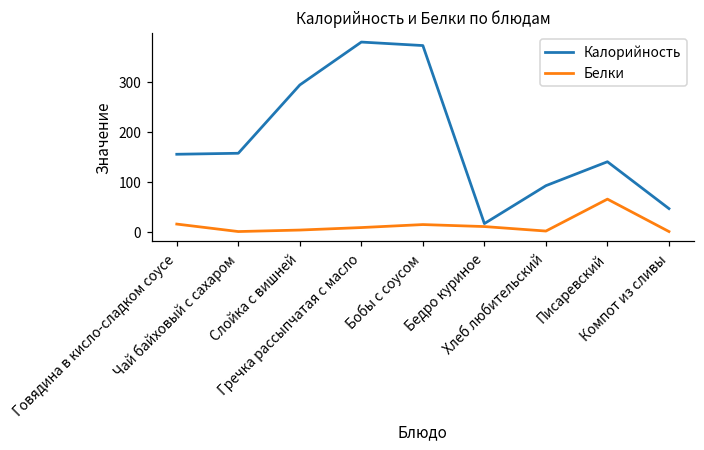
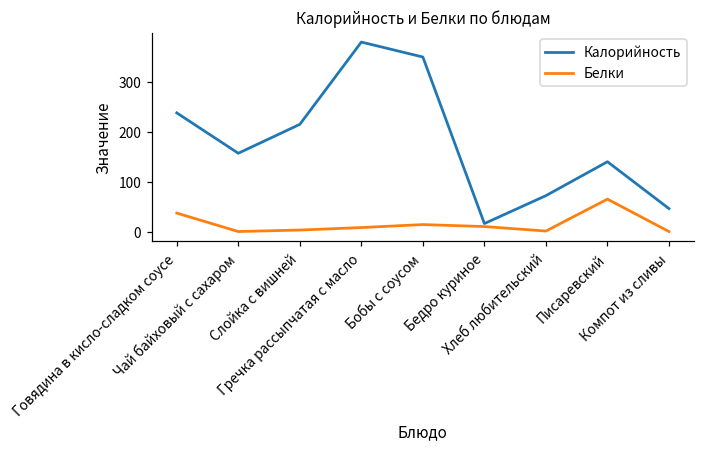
Калорийность, Говядина в кисло-сладком соусе: 160 -> 240
Белки, Говядина в кисло-сладком соусе: 20 -> 40
Калорийность, Слойка с вишней: 290 -> 220
Калорийность, Бобы с соусом: 370 -> 350
Калорийность, Хлеб любительский: 90 -> 70
